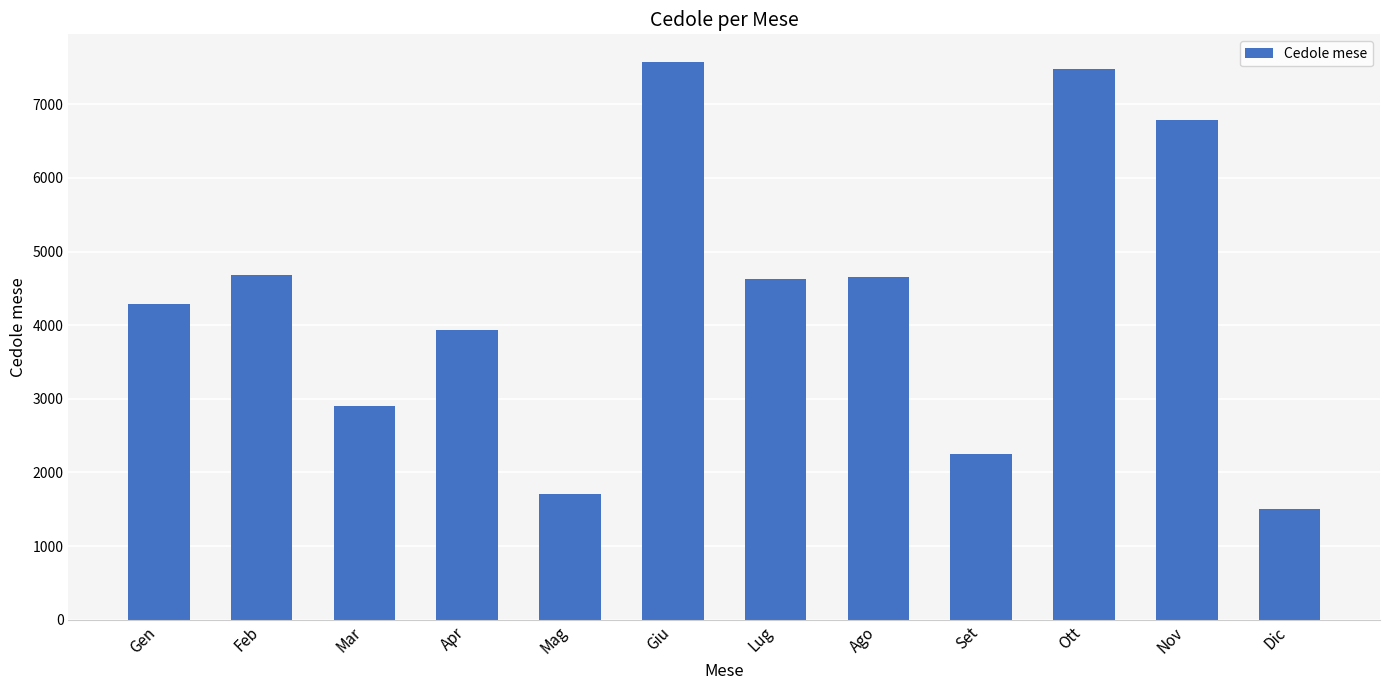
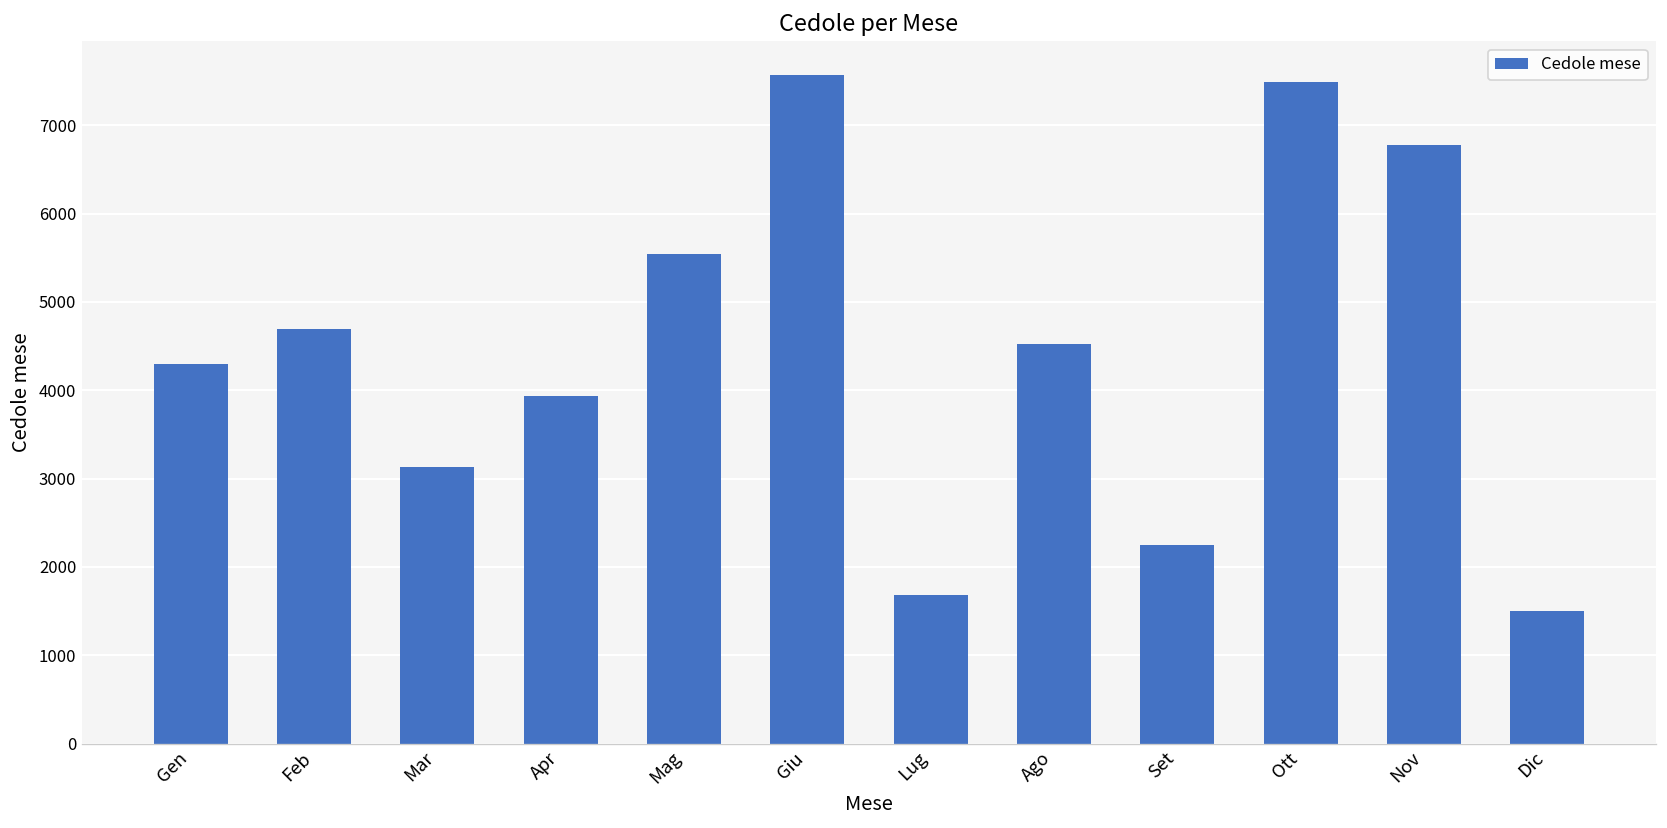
Mar: 2900 -> 3100
Mag: 1700 -> 5500
Lug: 4600 -> 1700
Ago: 4700 -> 4500
